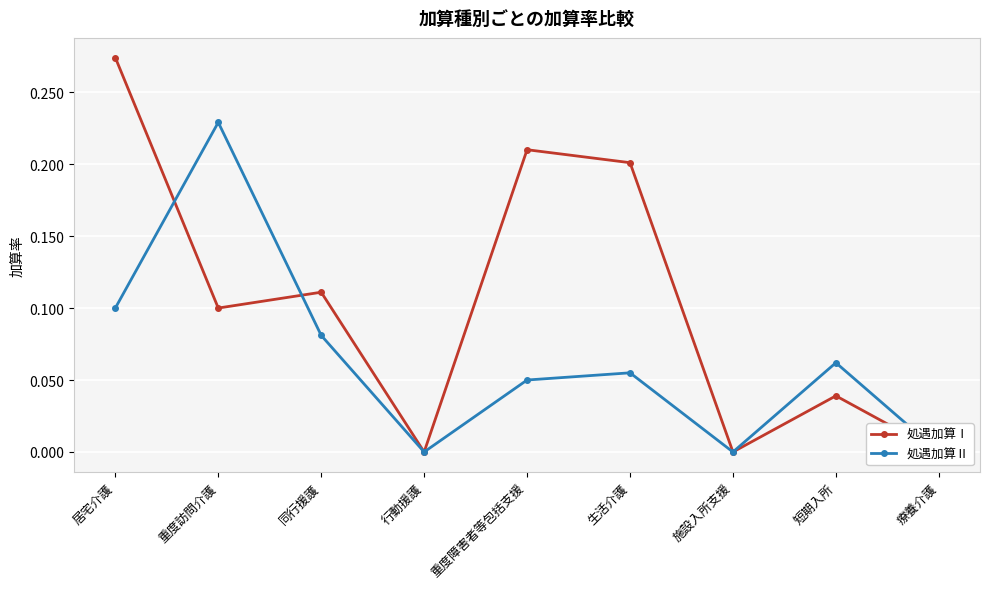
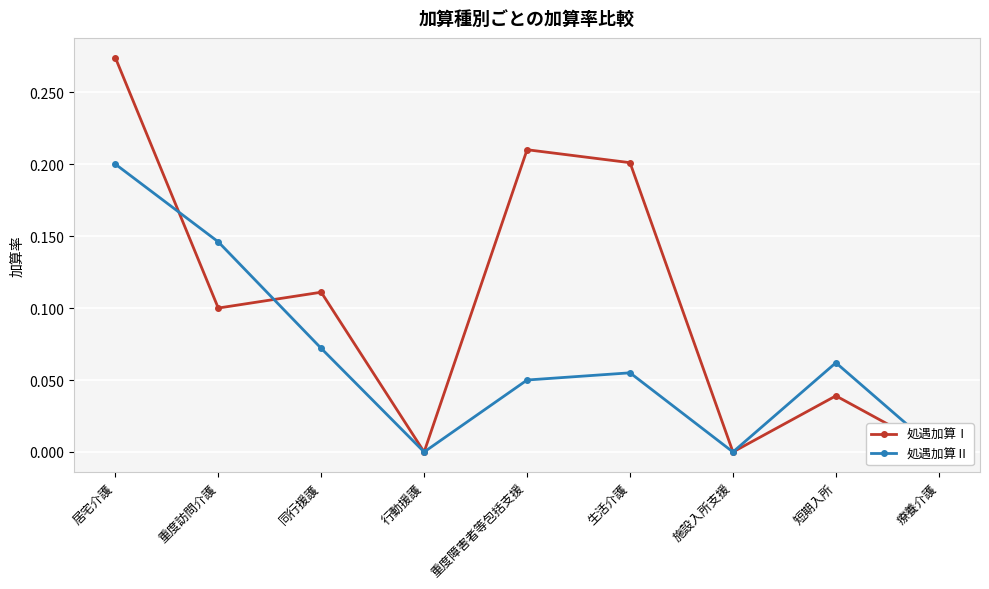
処遇加算Ⅱ, 居宅介護: 0.1 -> 0.2
処遇加算Ⅱ, 重度訪問介護: 0.229 -> 0.146
処遇加算Ⅱ, 同行援護: 0.081 -> 0.072
